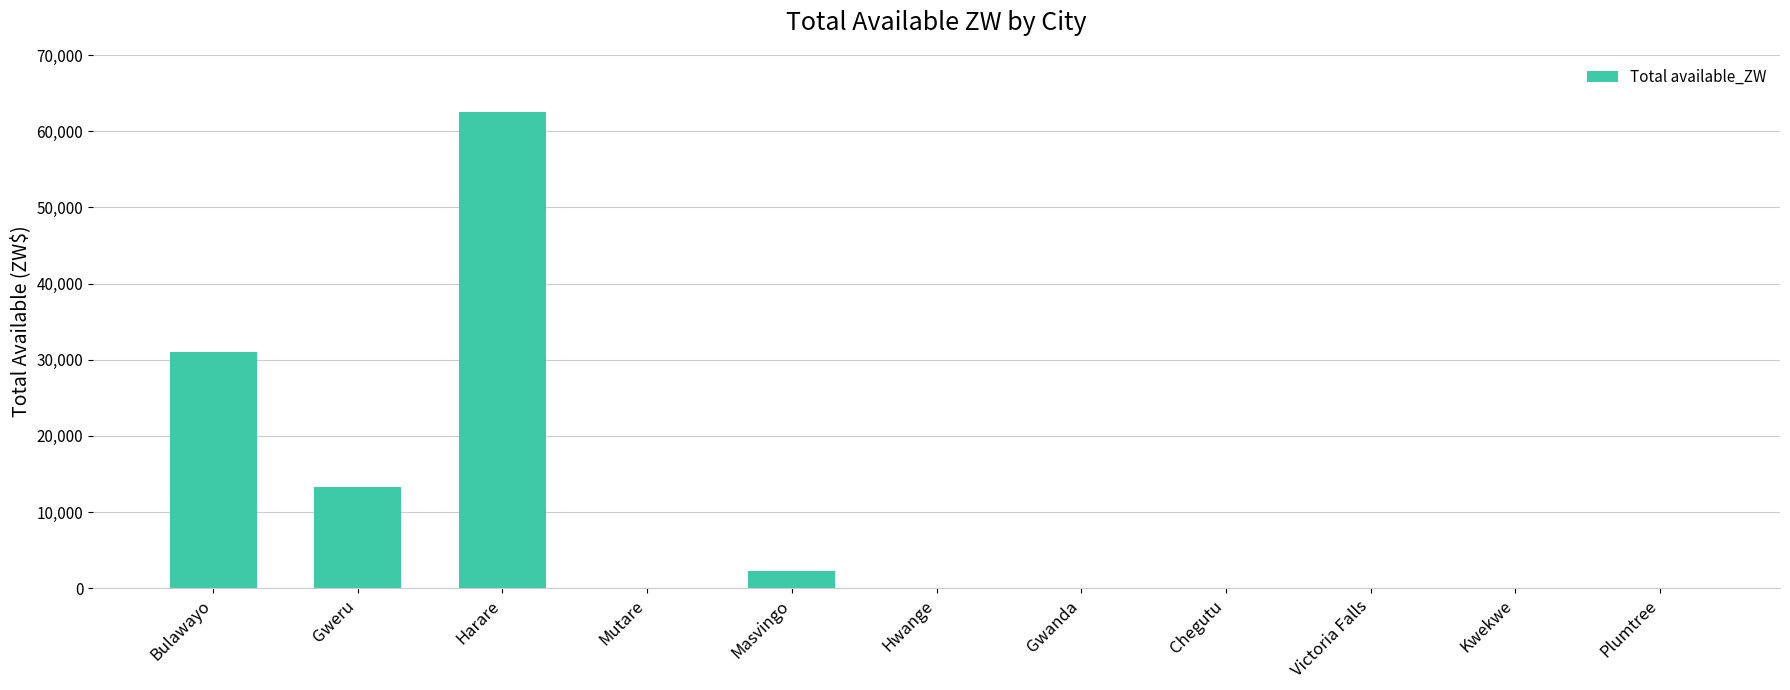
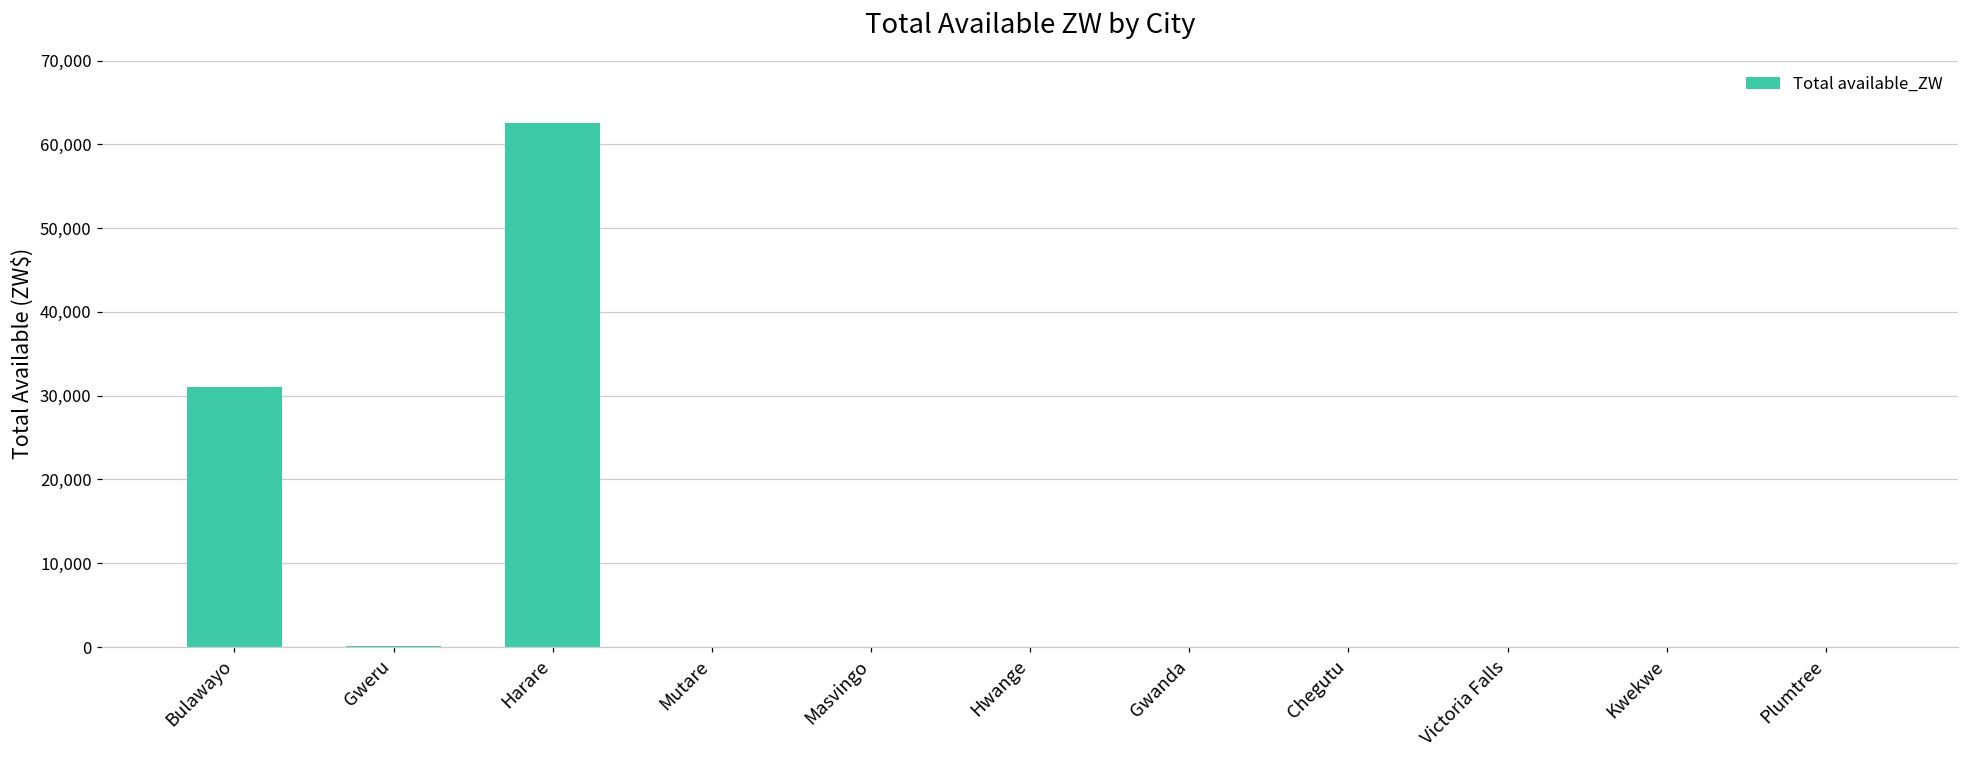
Gweru: 13,000 -> 0
Masvingo: 2,000 -> 0
